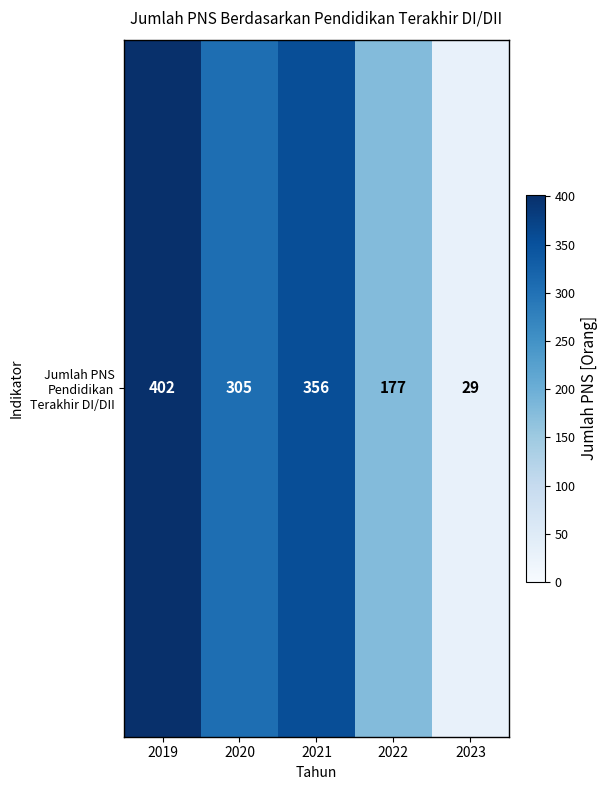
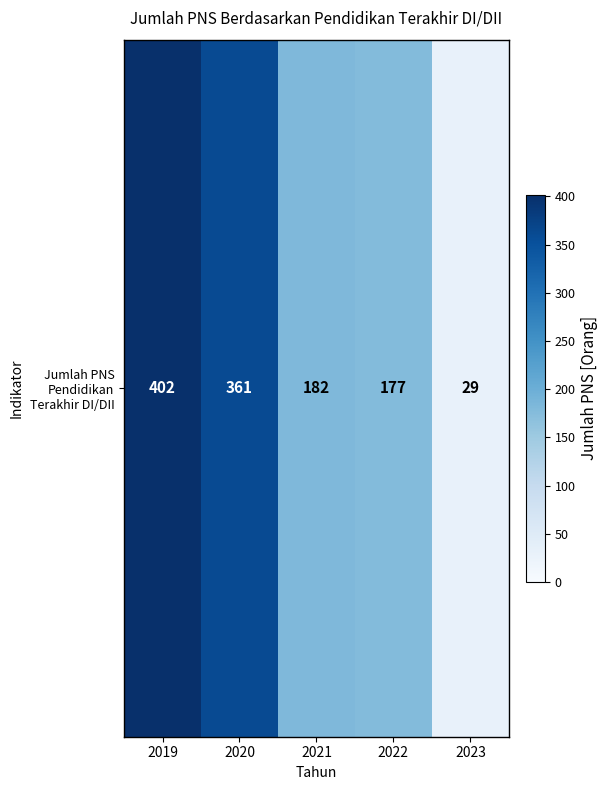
Jumlah PNS Pendidikan Terakhir DI/DII, 2020: 305 -> 361
Jumlah PNS Pendidikan Terakhir DI/DII, 2021: 356 -> 182
